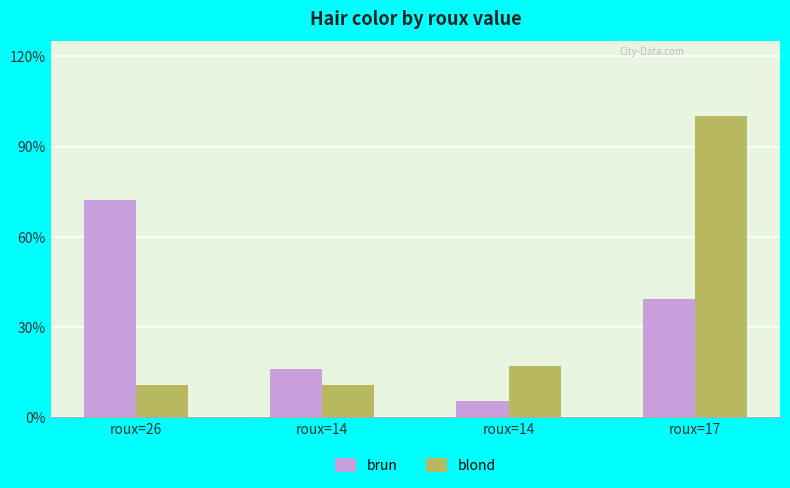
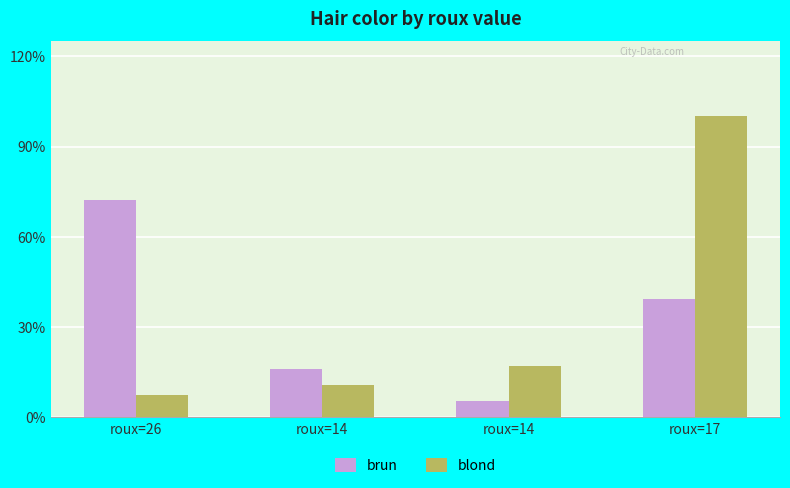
blond, roux=26: 11% -> 7%
